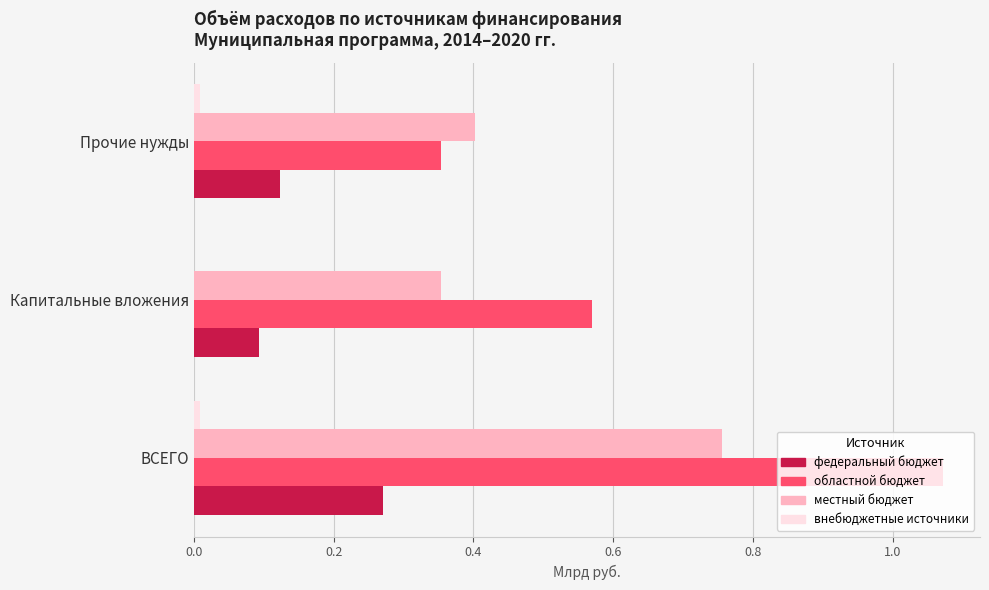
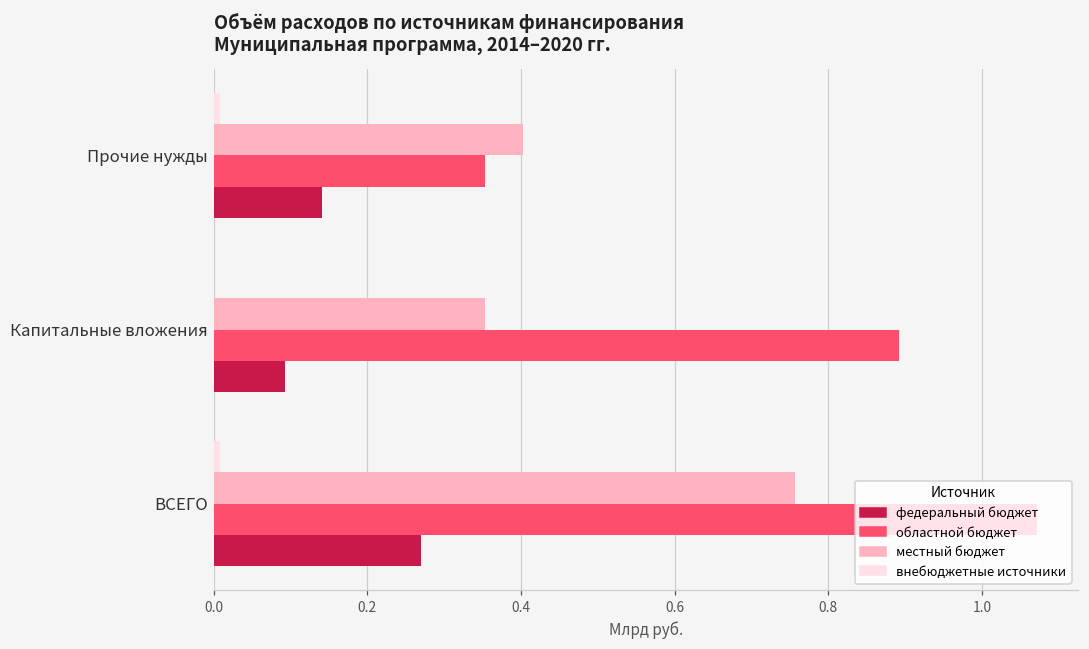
федеральный бюджет, Прочие нужды: 0.12 -> 0.14
областной бюджет, Капитальные вложения: 0.57 -> 0.89
